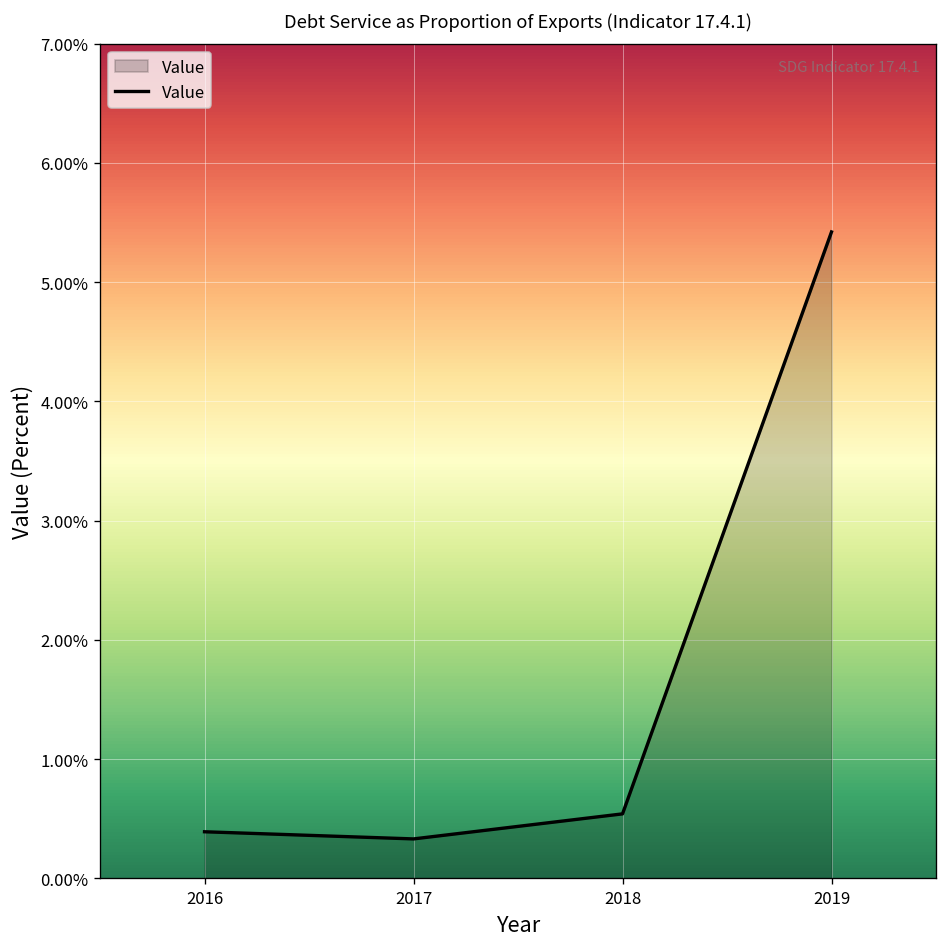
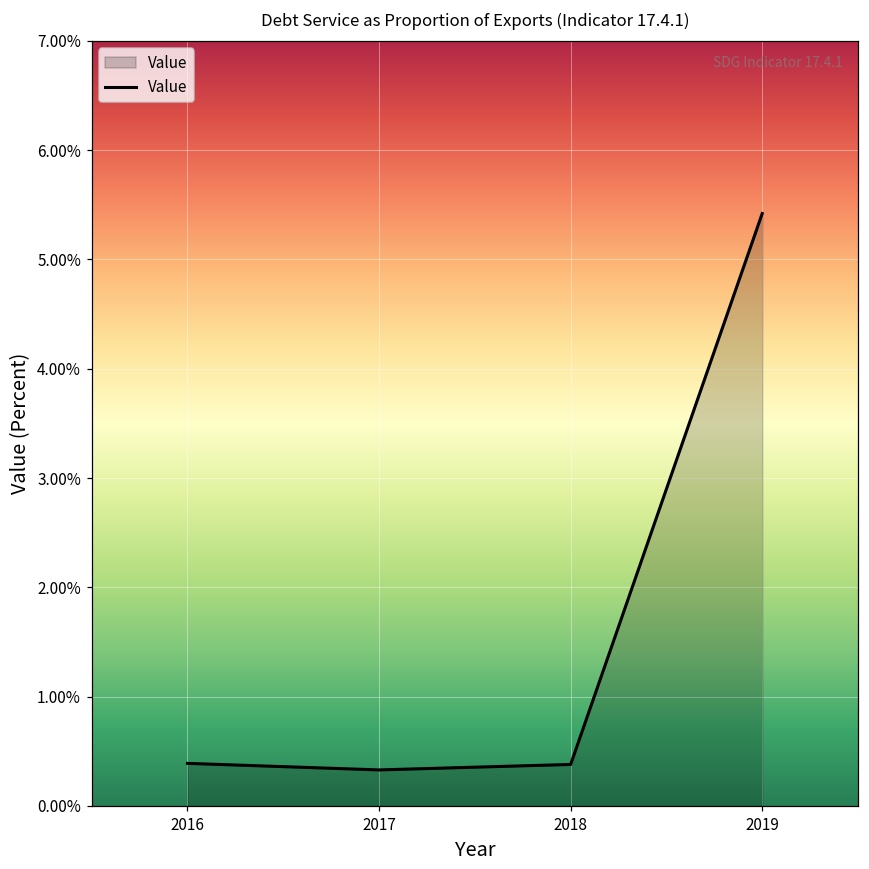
2018: 0.5% -> 0.4%
